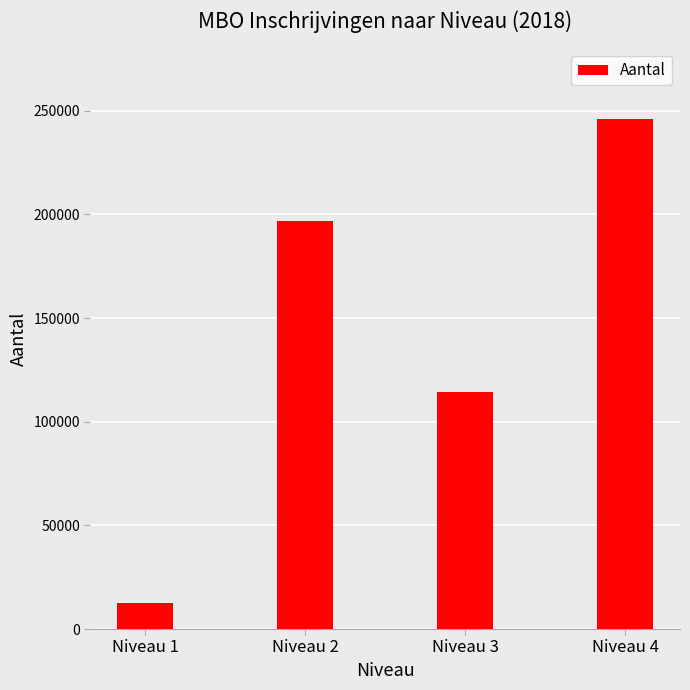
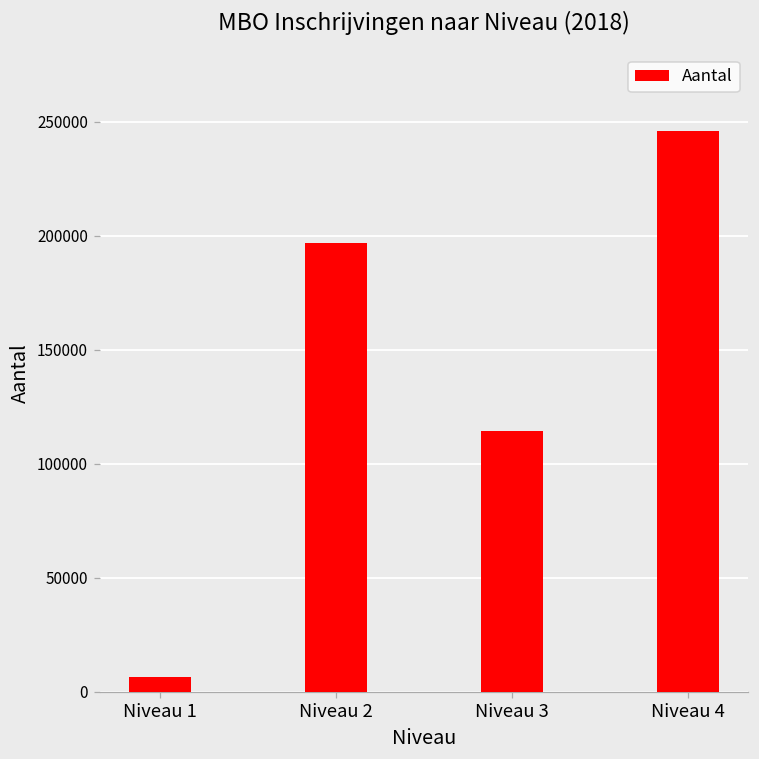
Niveau 1: 12000 -> 6000
